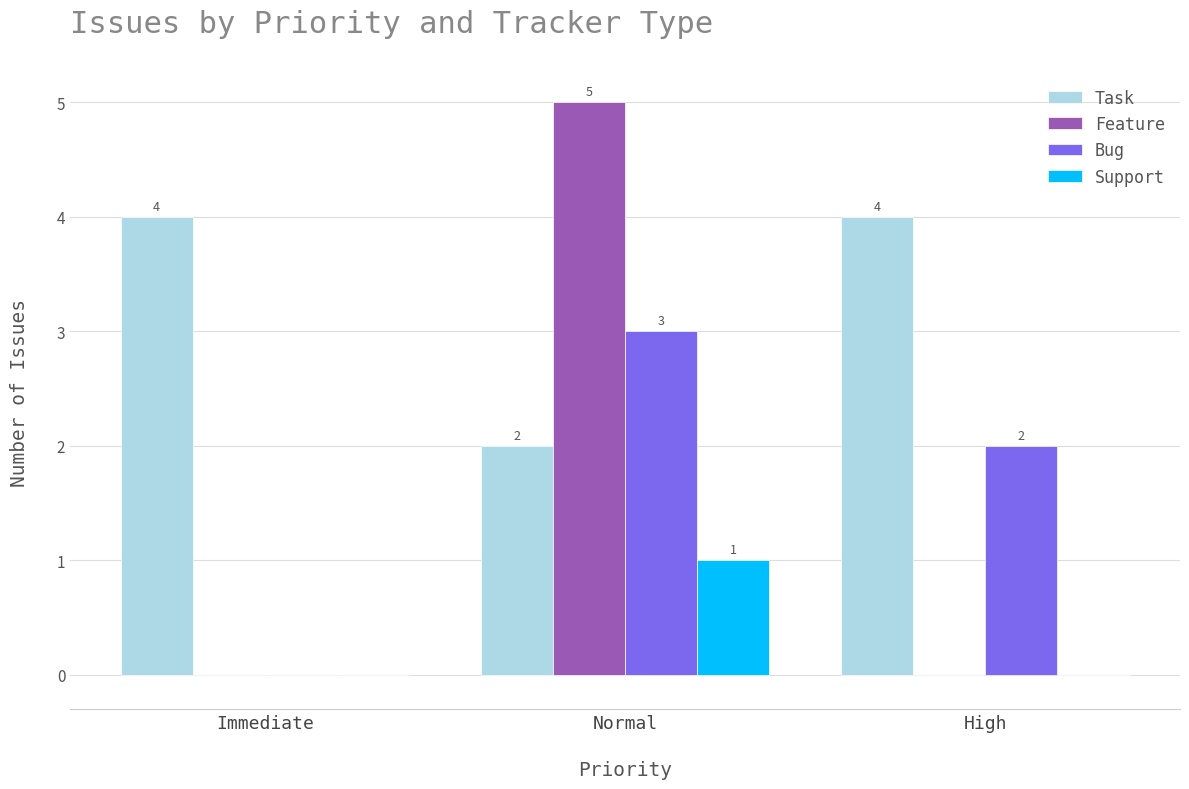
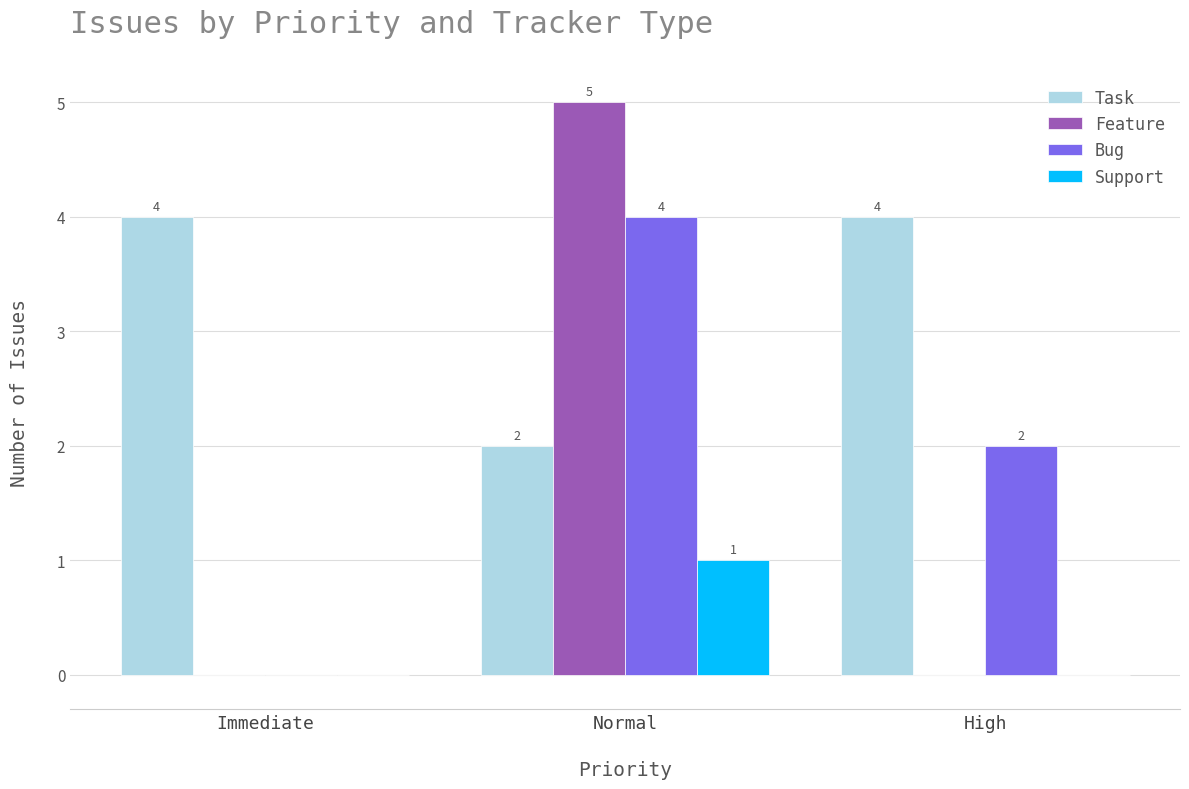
Bug, Normal: 3 -> 4
